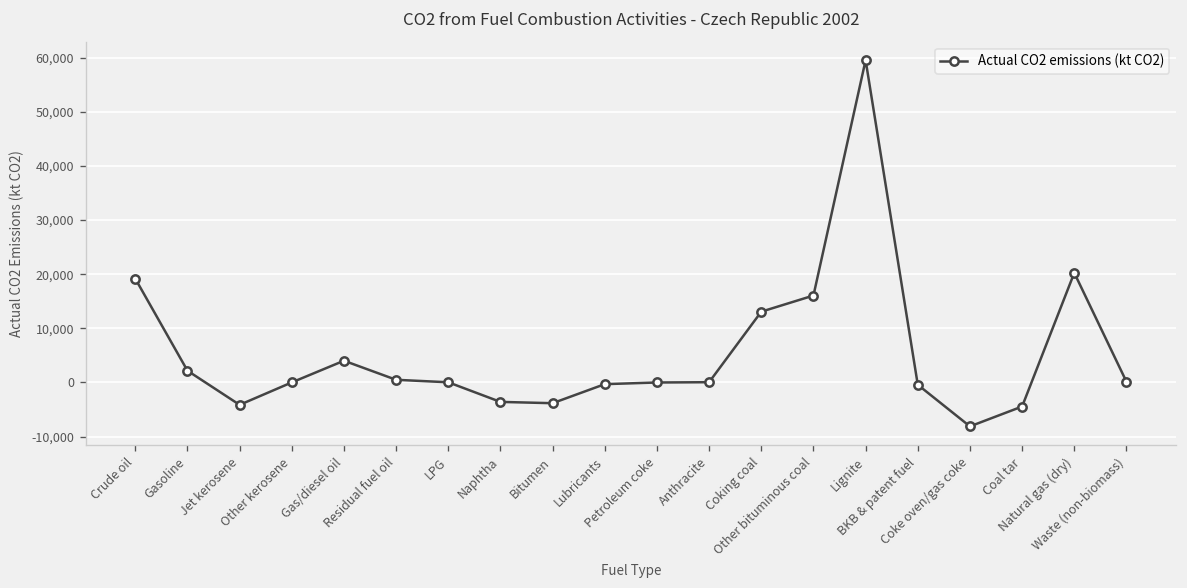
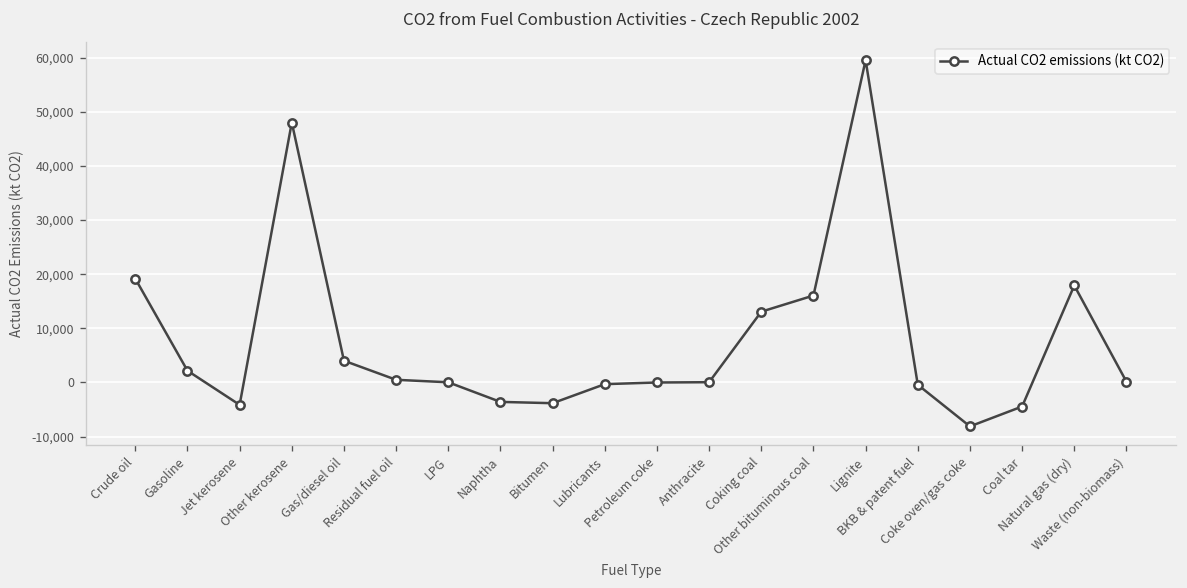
Other kerosene: 0 -> 48,000
Natural gas (dry): 20,000 -> 18,000
